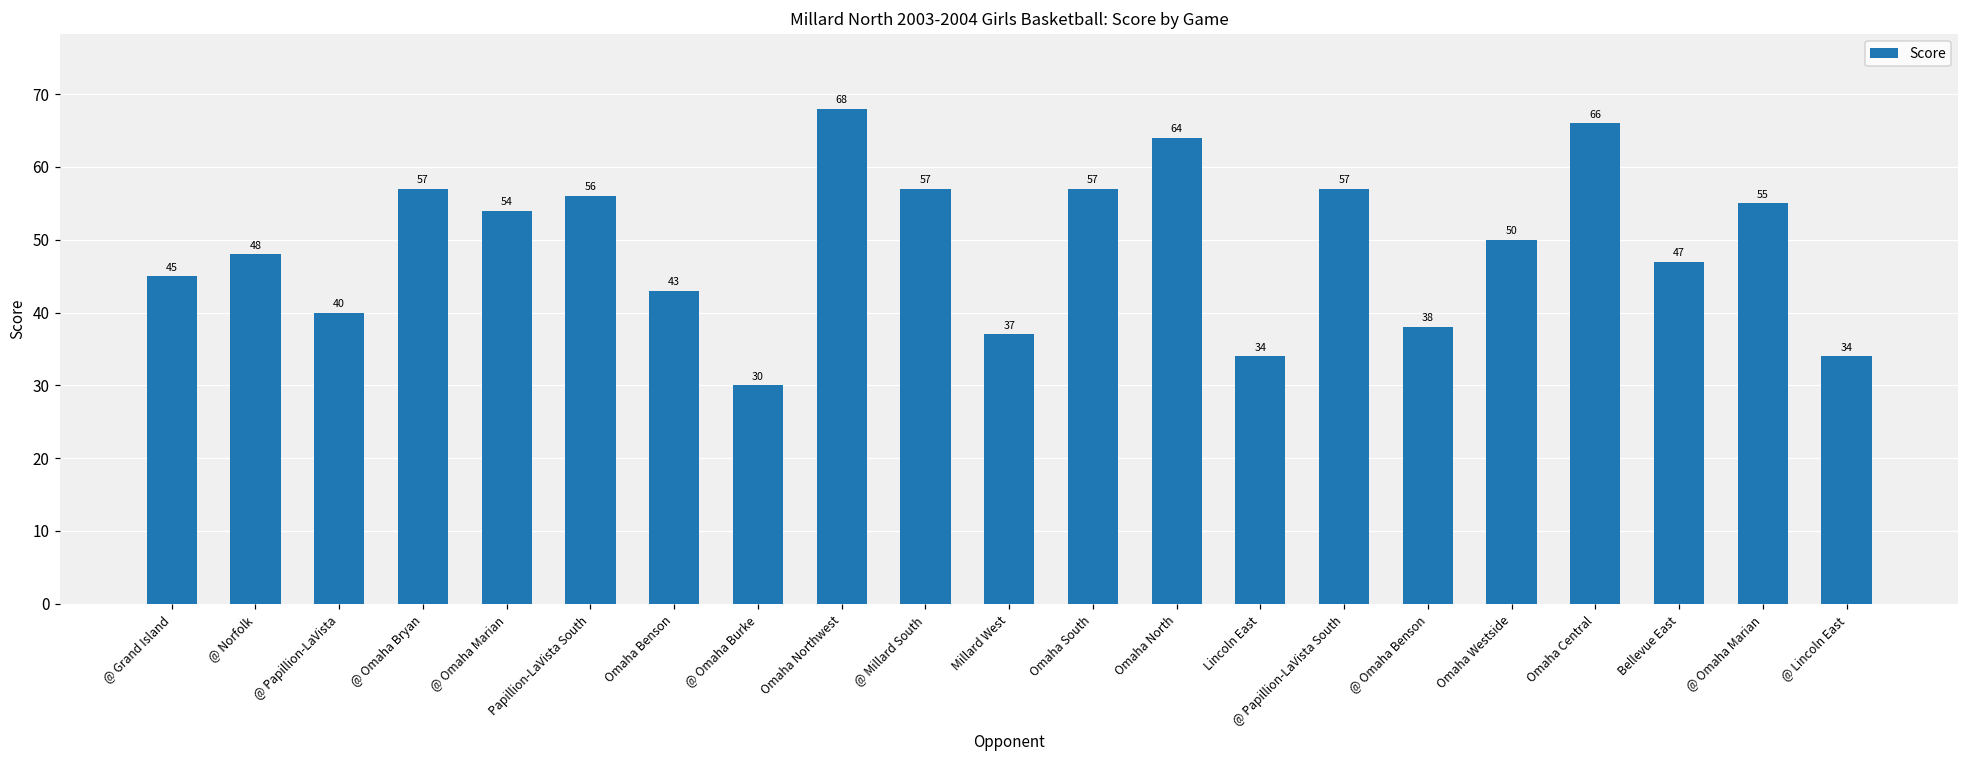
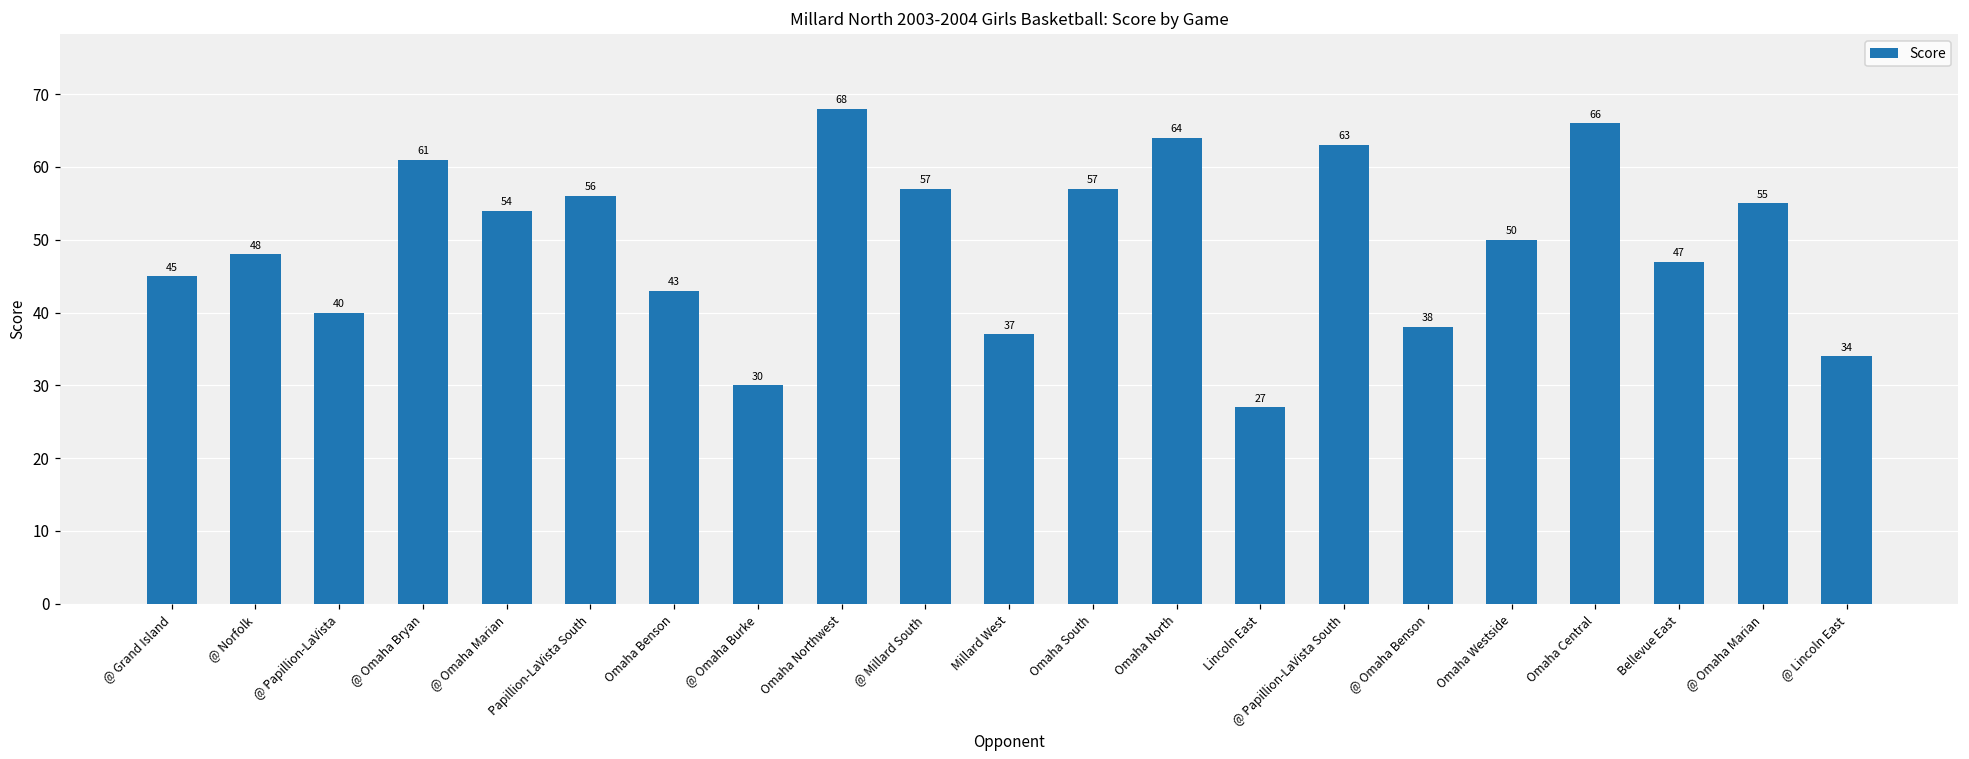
@ Omaha Bryan: 57 -> 61
Lincoln East: 34 -> 27
@ Papillion-LaVista South: 57 -> 63
